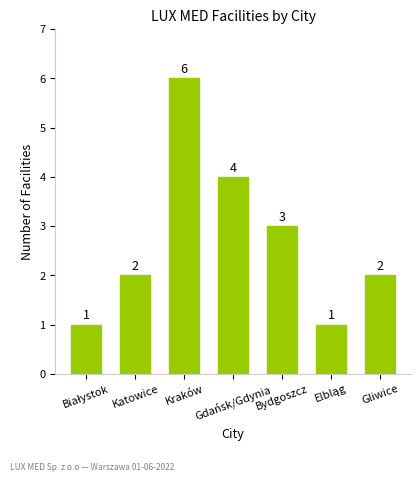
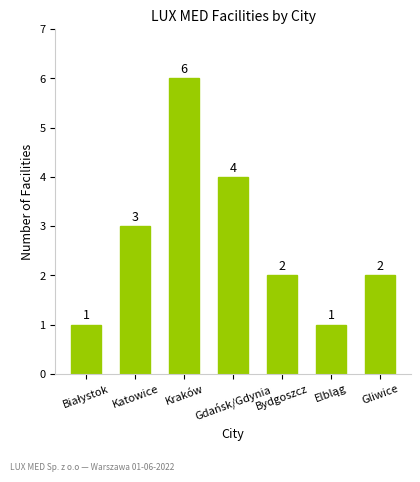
Katowice: 2 -> 3
Bydgoszcz: 3 -> 2
